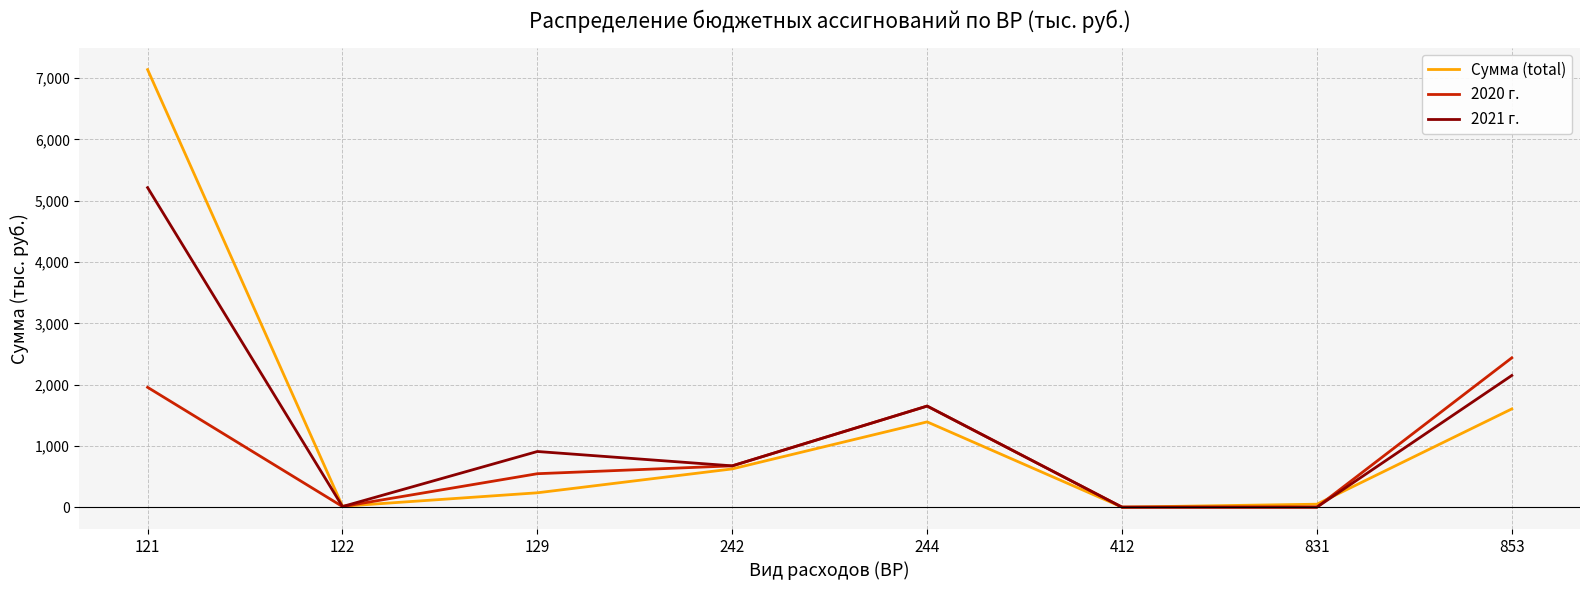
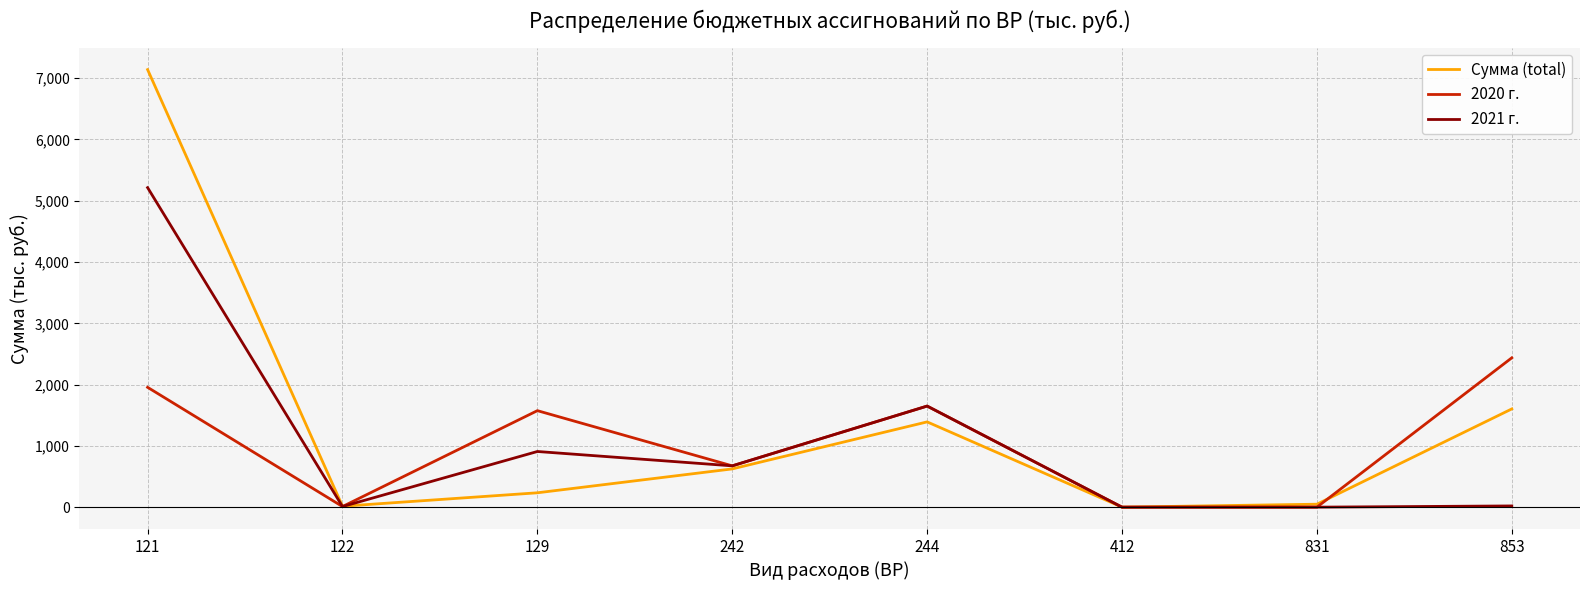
2020 г., 129: 500 -> 1,600
2021 г., 853: 2,100 -> 0
